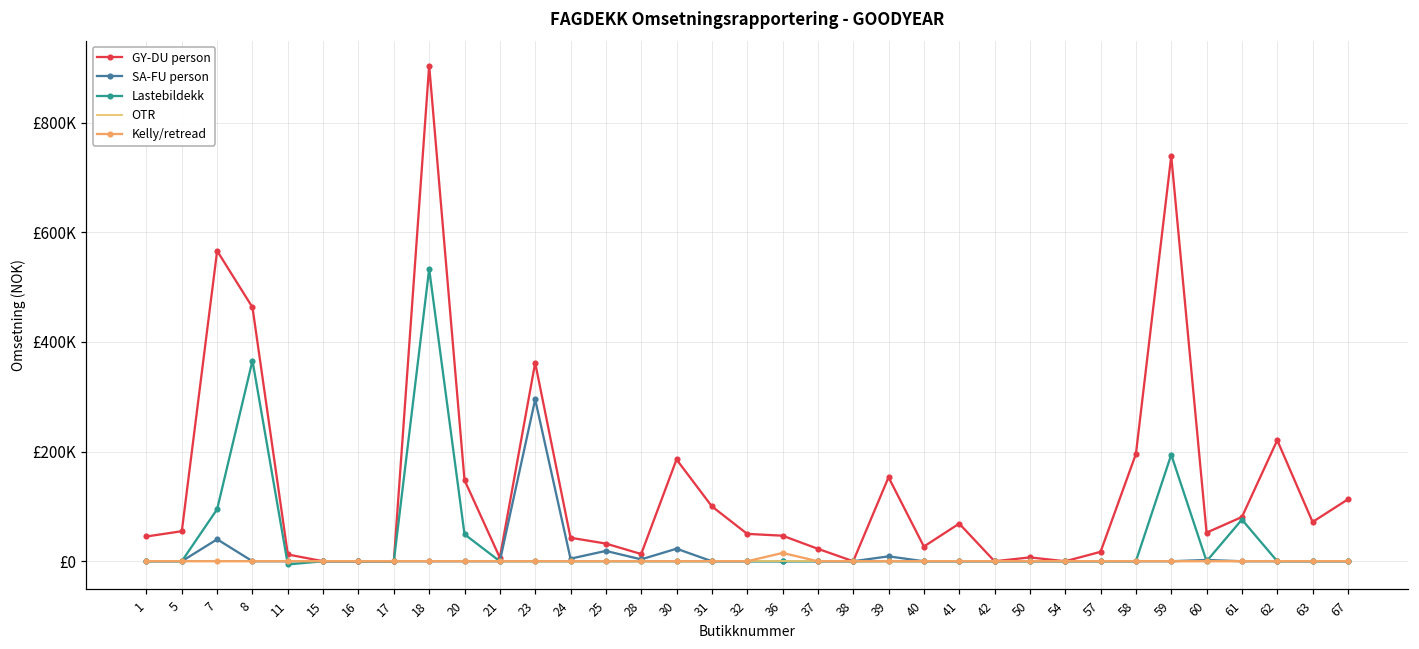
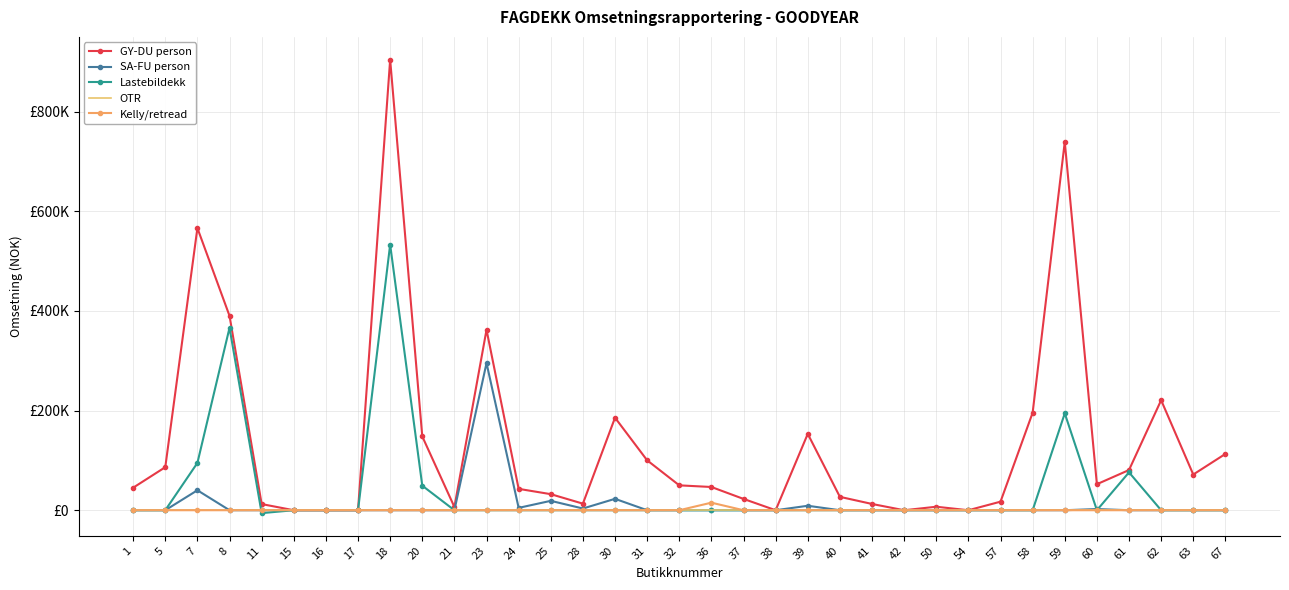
GY-DU person, 5: £50000 -> £90000
GY-DU person, 8: £460000 -> £390000
GY-DU person, 41: £70000 -> £10000
